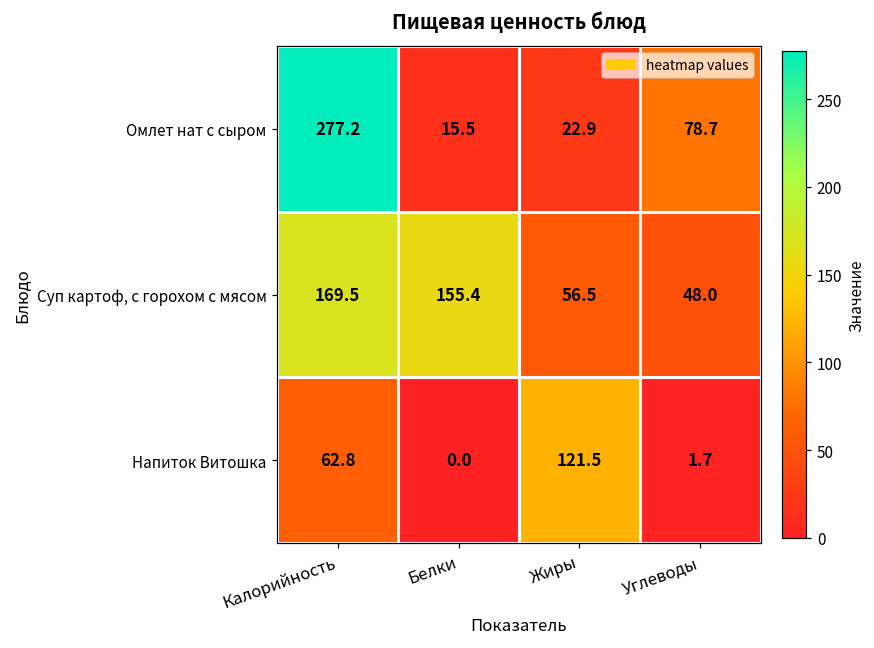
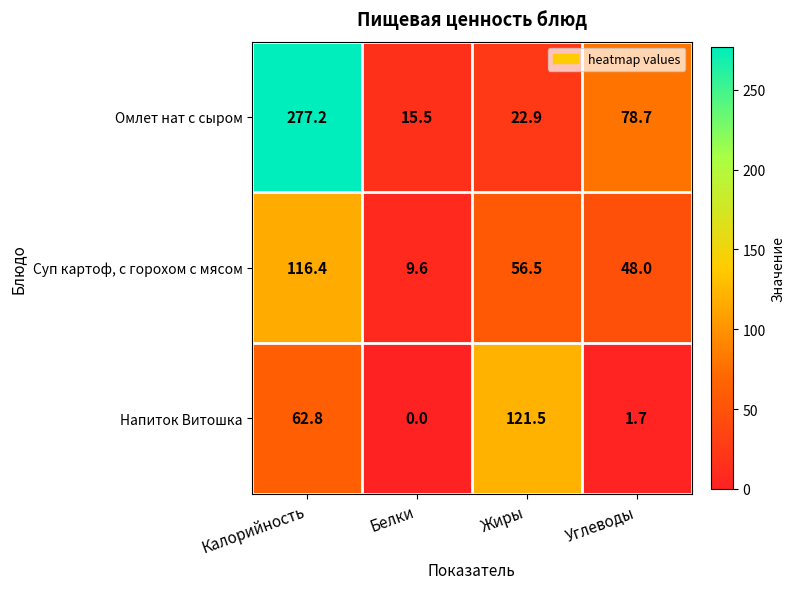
Суп картоф, с горохом с мясом, Калорийность: 169.5 -> 116.4
Суп картоф, с горохом с мясом, Белки: 155.4 -> 9.6
